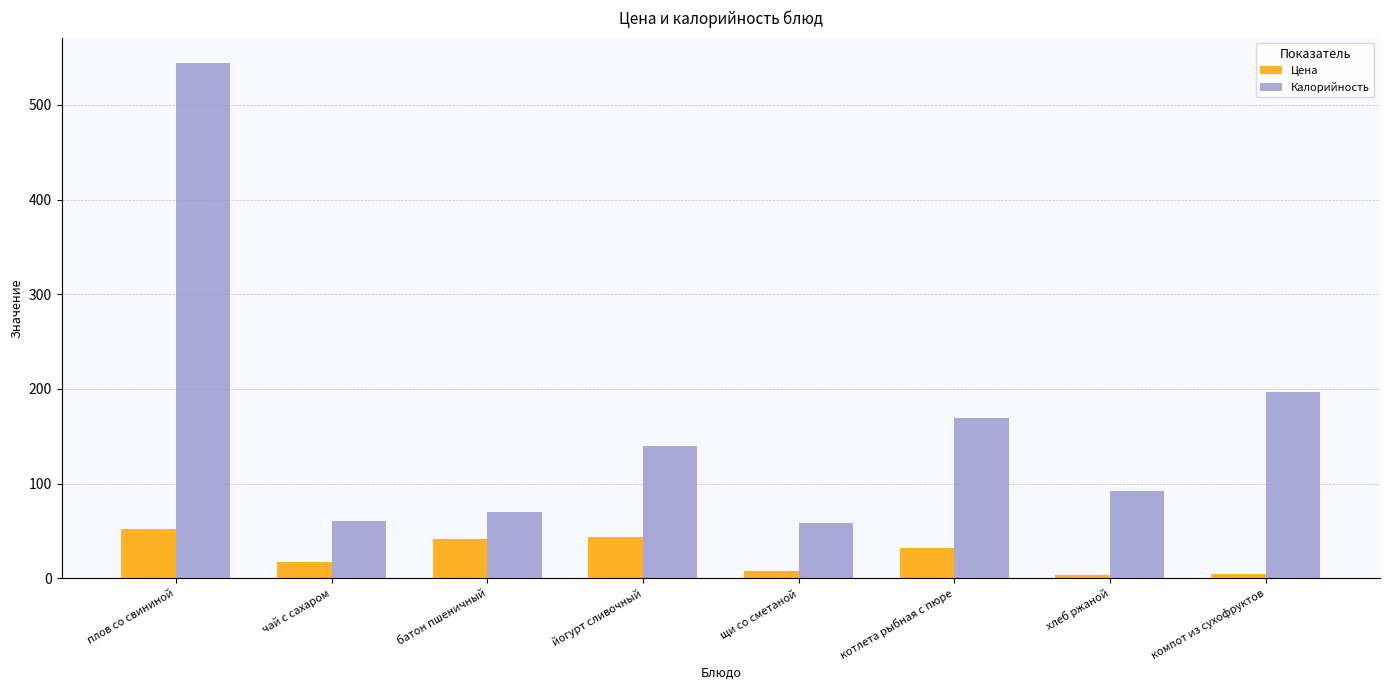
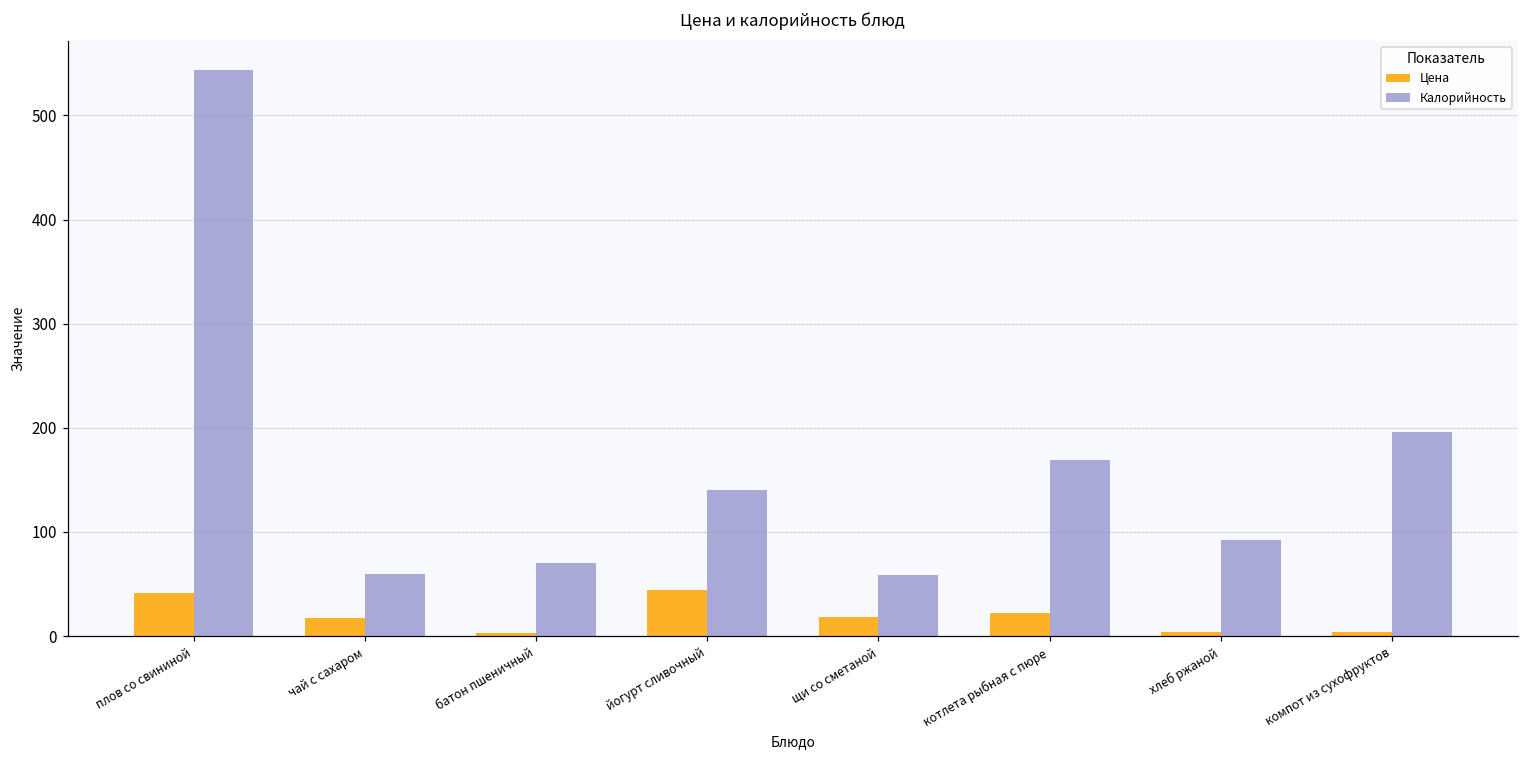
Цена, плов со свининой: 50 -> 40
Цена, батон пшеничный: 40 -> 0
Цена, щи со сметаной: 10 -> 20
Цена, котлета рыбная с пюре: 30 -> 20
